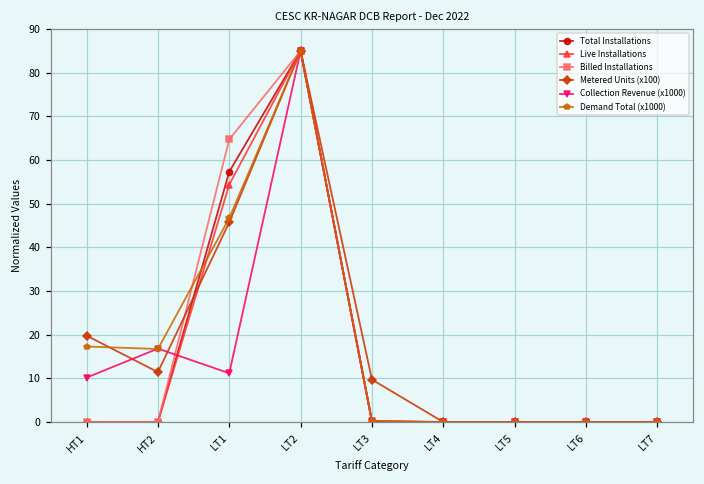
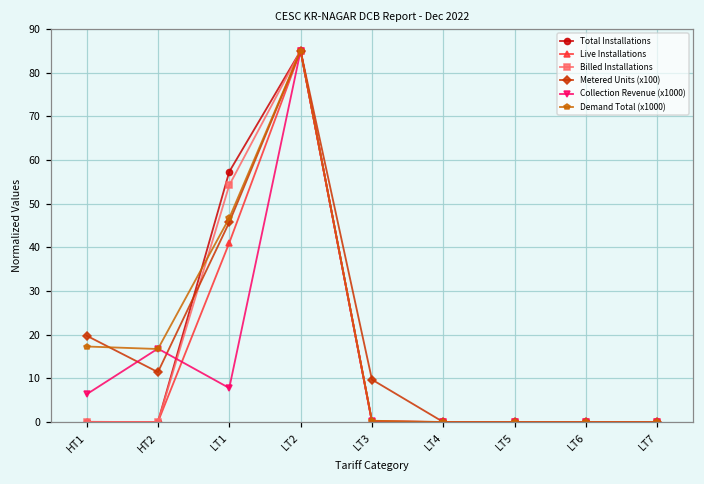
Collection Revenue (x1000), HT1: 10 -> 6
Live Installations, LT1: 54 -> 41
Billed Installations, LT1: 65 -> 54
Collection Revenue (x1000), LT1: 11 -> 8
